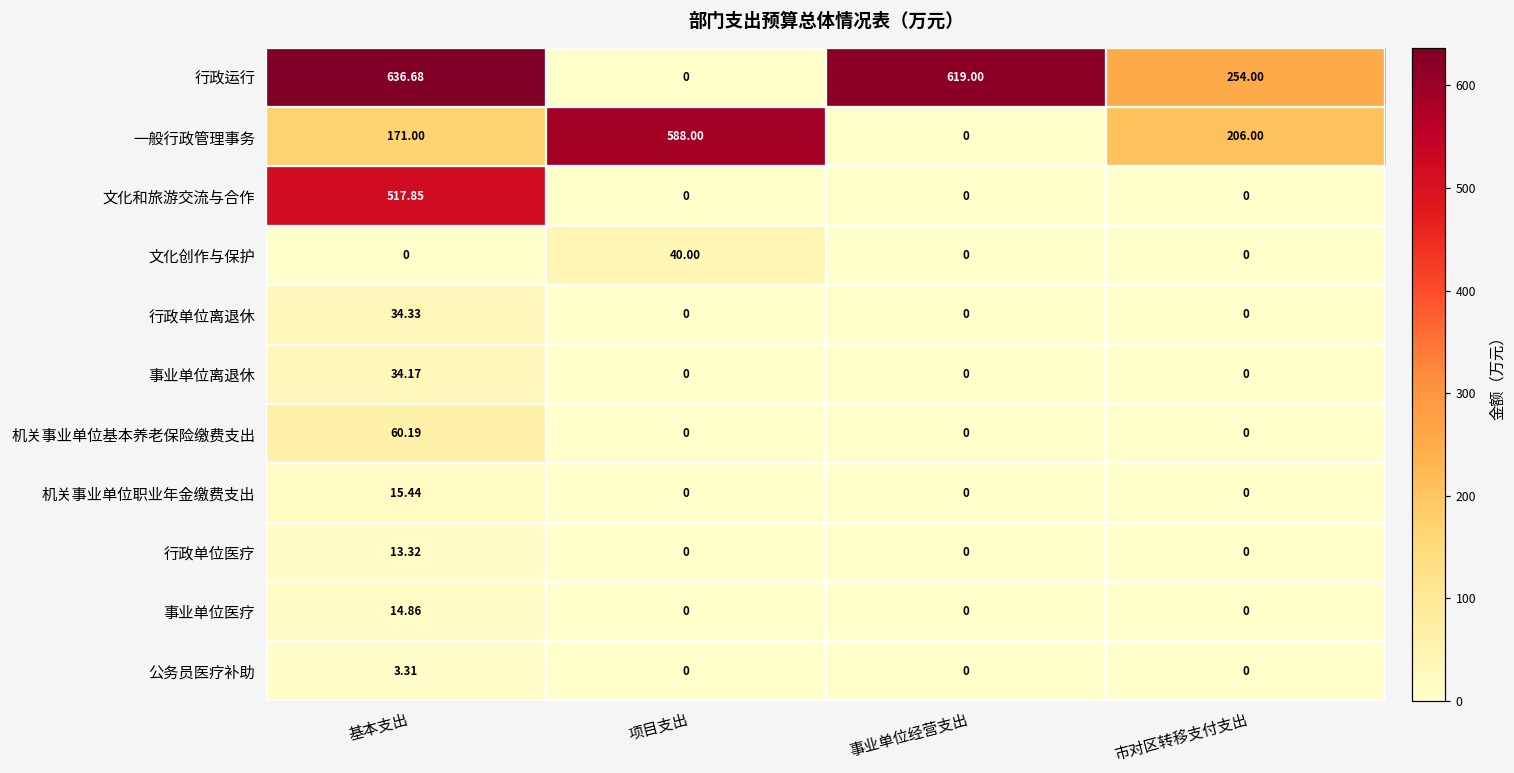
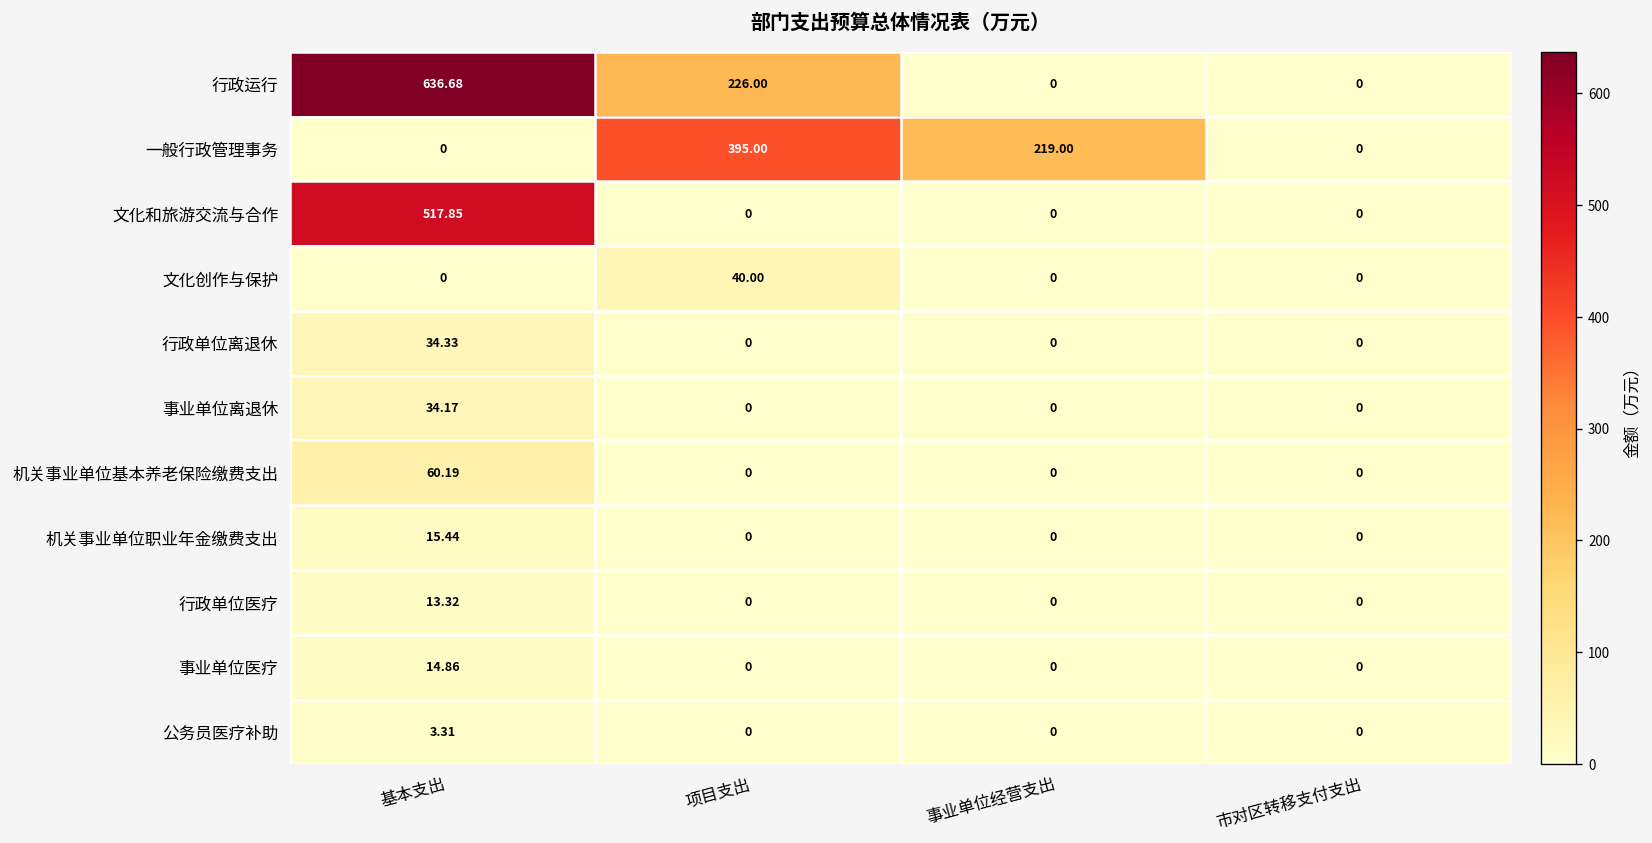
行政运行, 项目支出: 0 -> 226.00
行政运行, 事业单位经营支出: 619.00 -> 0
行政运行, 市对区转移支付支出: 254.00 -> 0
一般行政管理事务, 基本支出: 171.00 -> 0
一般行政管理事务, 项目支出: 588.00 -> 395.00
一般行政管理事务, 事业单位经营支出: 0 -> 219.00
一般行政管理事务, 市对区转移支付支出: 206.00 -> 0
